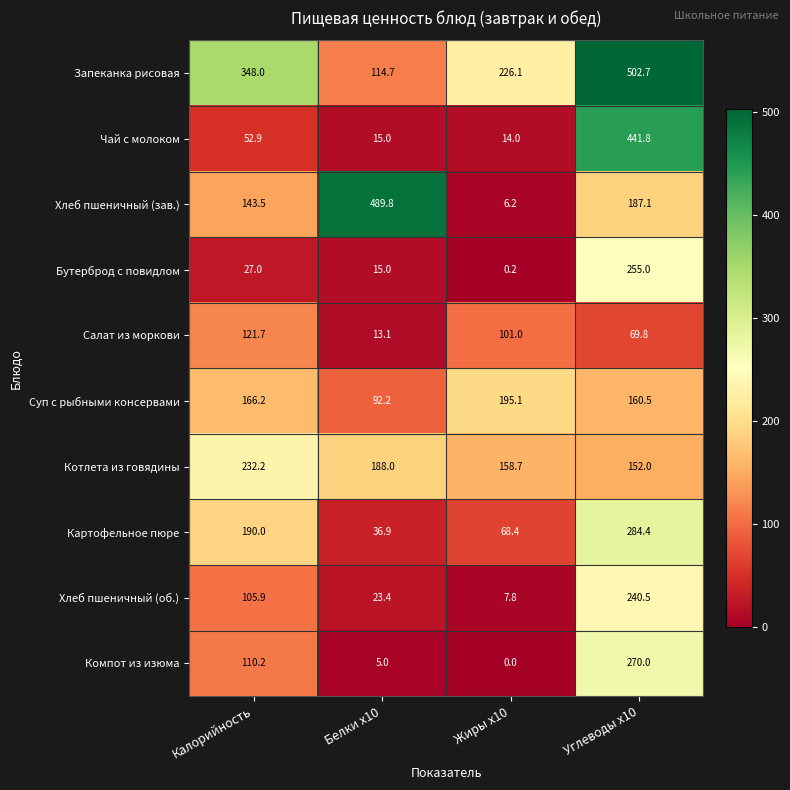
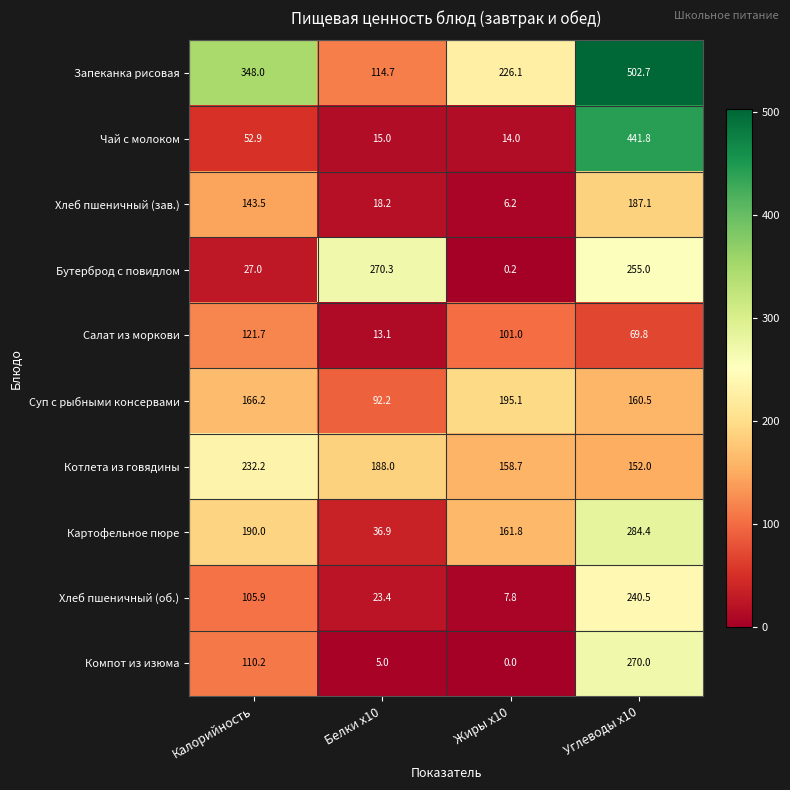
Хлеб пшеничный (зав.), Белки x10: 489.8 -> 18.2
Бутерброд с повидлом, Белки x10: 15.0 -> 270.3
Картофельное пюре, Жиры x10: 68.4 -> 161.8
